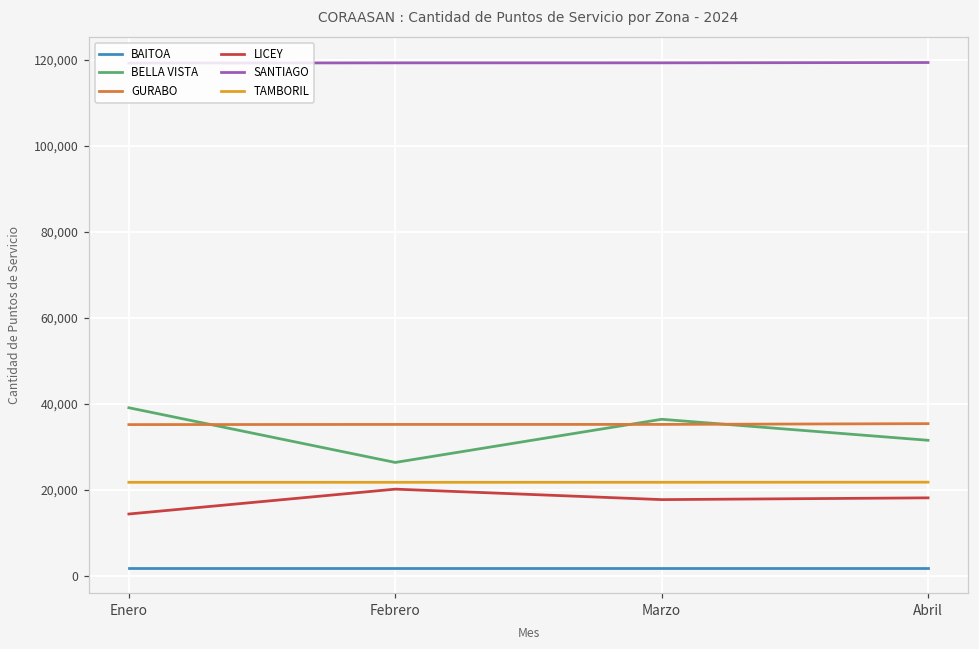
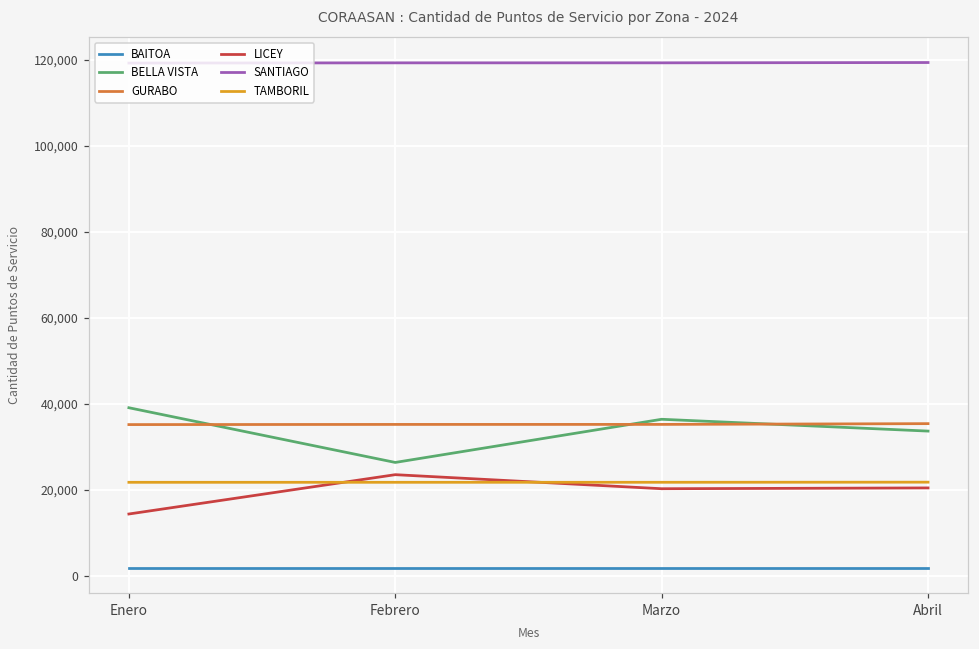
LICEY, Febrero: 20,000 -> 23,000
LICEY, Marzo: 18,000 -> 20,000
BELLA VISTA, Abril: 31,000 -> 34,000
LICEY, Abril: 18,000 -> 20,000
